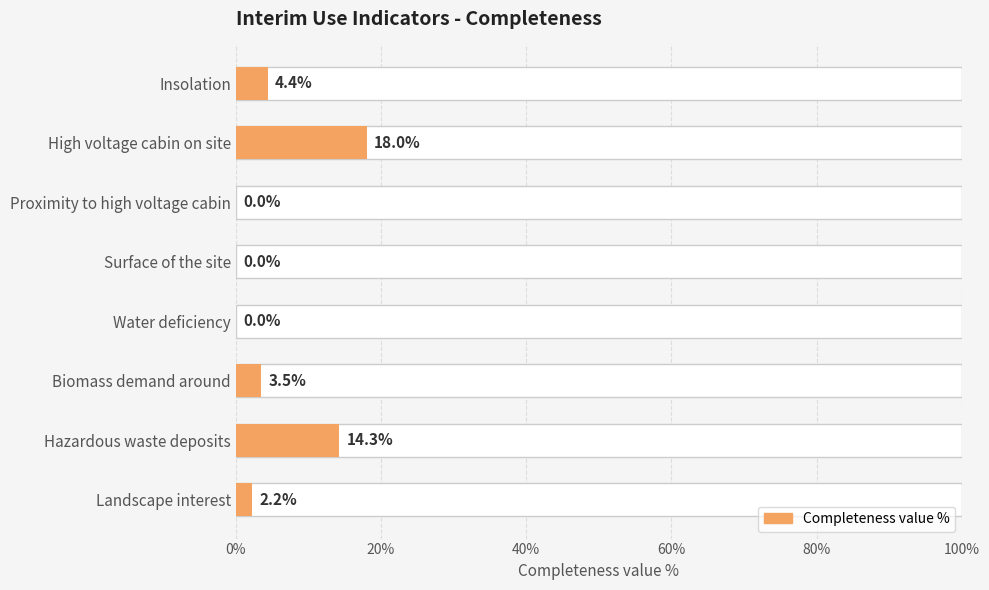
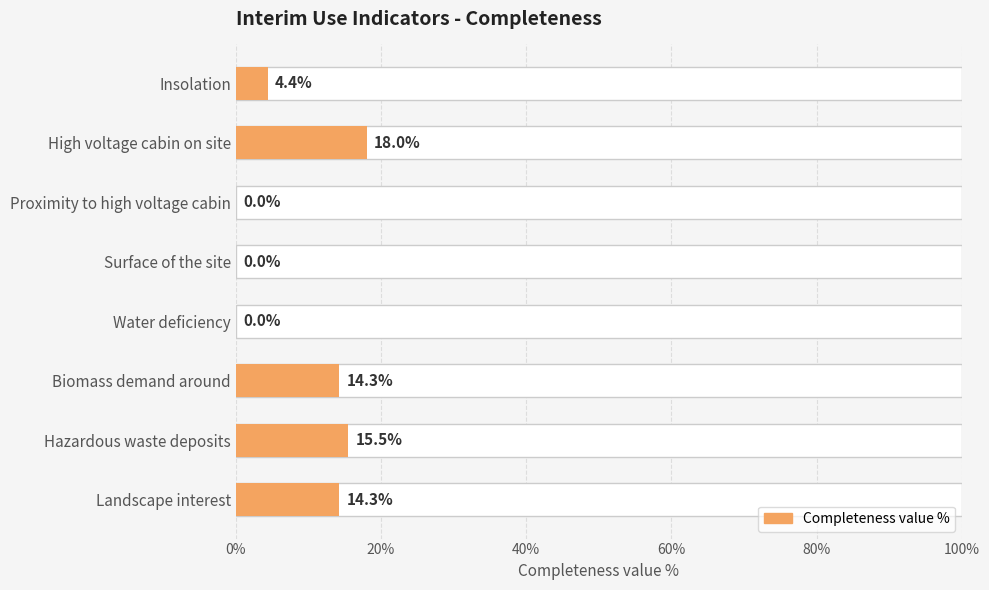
Completeness value %, Biomass demand around: 3.5% -> 14.3%
Completeness value %, Hazardous waste deposits: 14.3% -> 15.5%
Completeness value %, Landscape interest: 2.2% -> 14.3%
